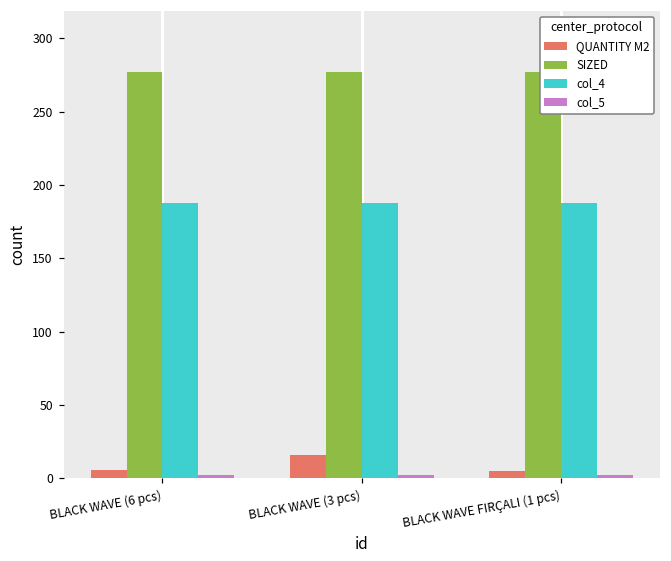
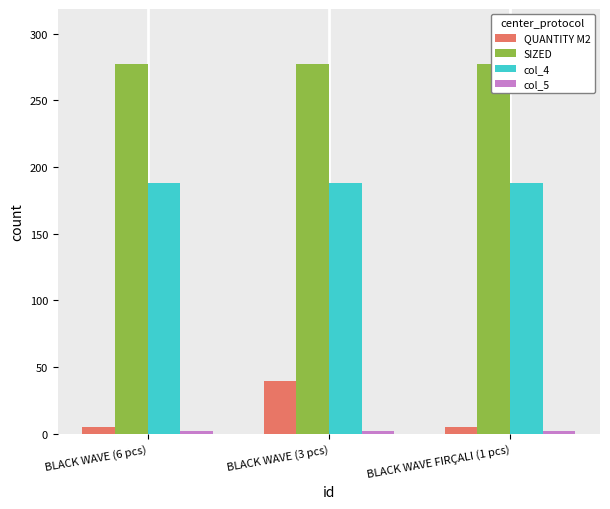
QUANTITY M2, BLACK WAVE (3 pcs): 16 -> 39
